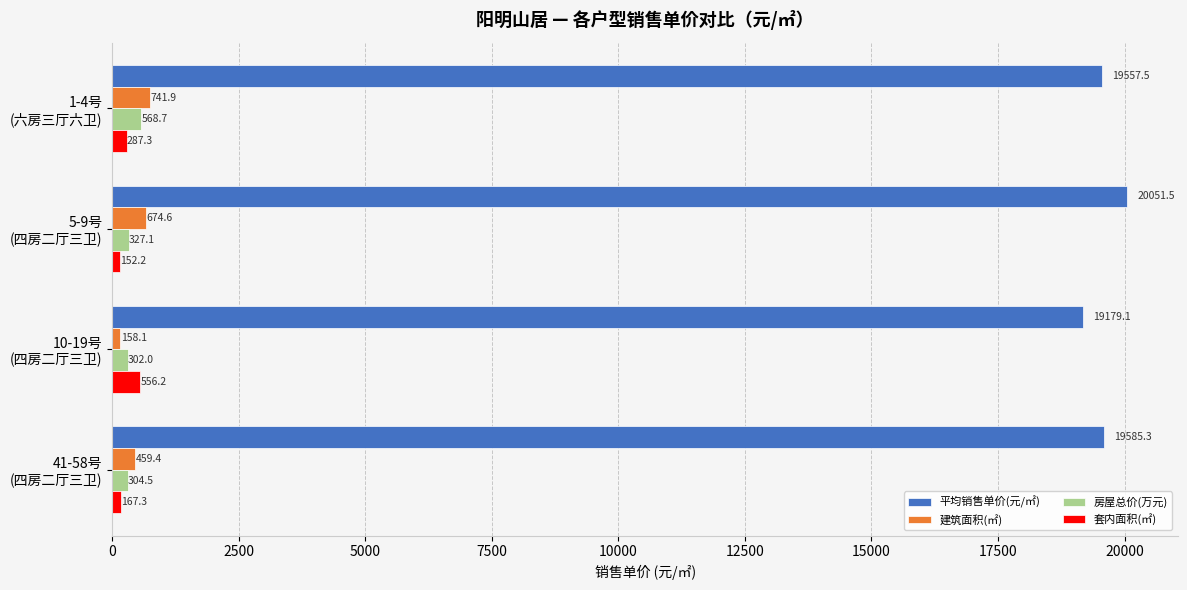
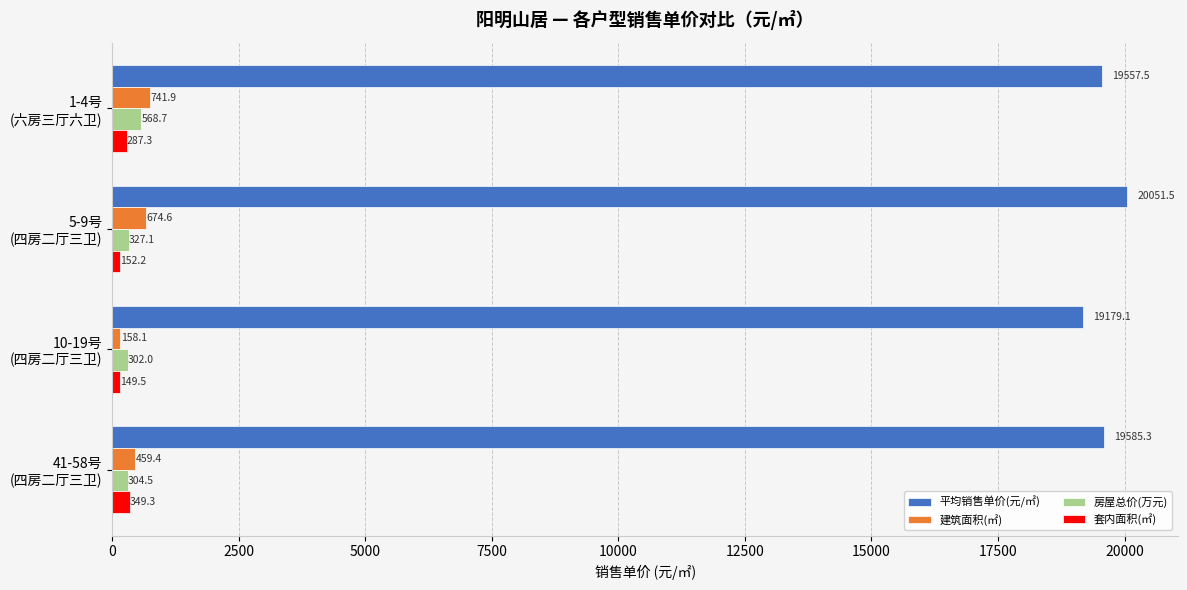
套内面积(㎡), 10-19号 (四房二厅三卫): 556.2 -> 149.5
套内面积(㎡), 41-58号 (四房二厅三卫): 167.3 -> 349.3
